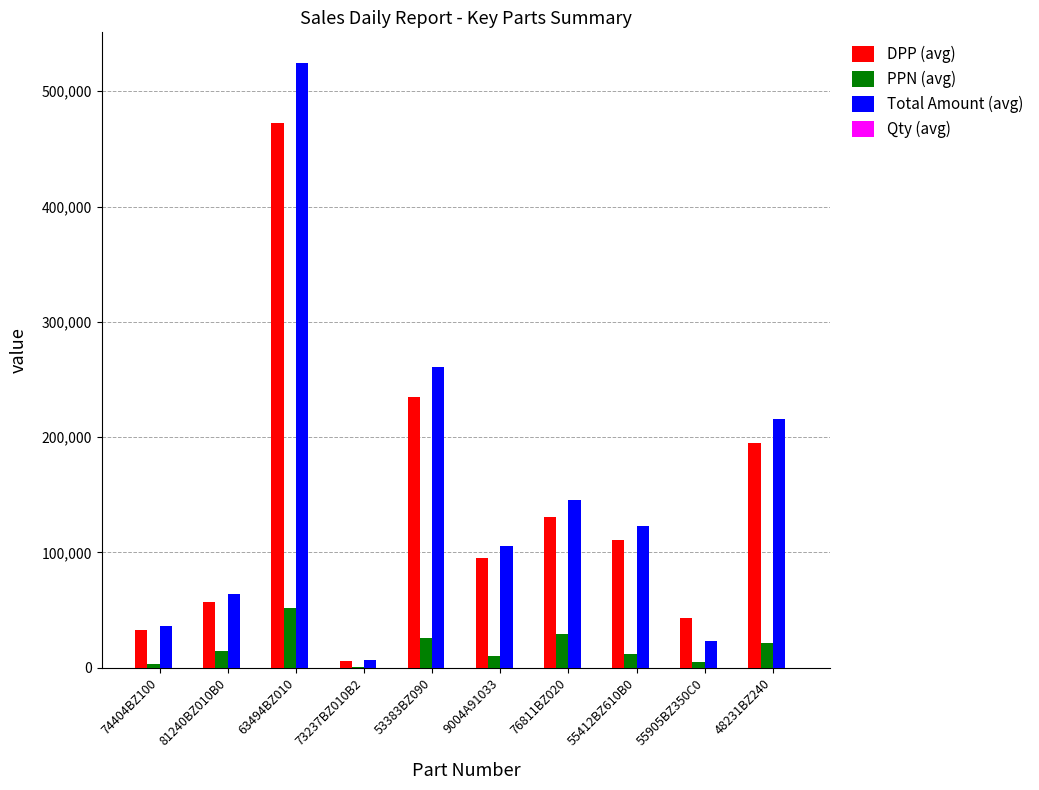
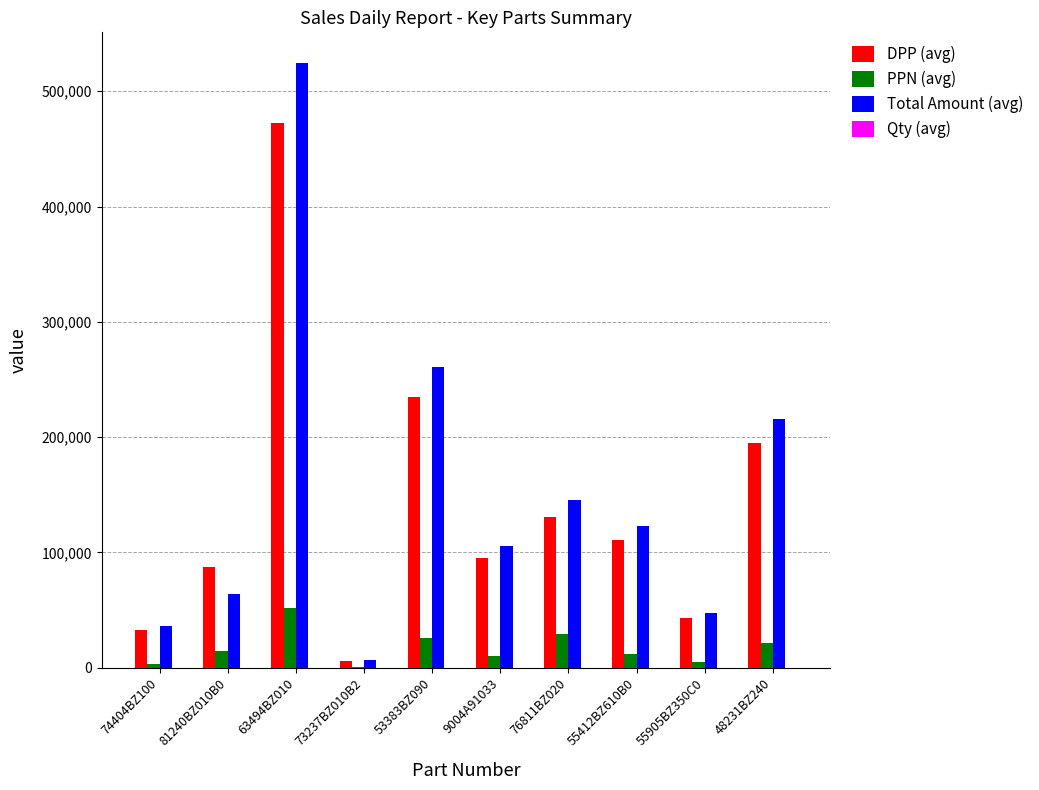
DPP (avg), 81240BZ010B0: 57,000 -> 87,000
Total Amount (avg), 55905BZ350C0: 23,000 -> 47,000
